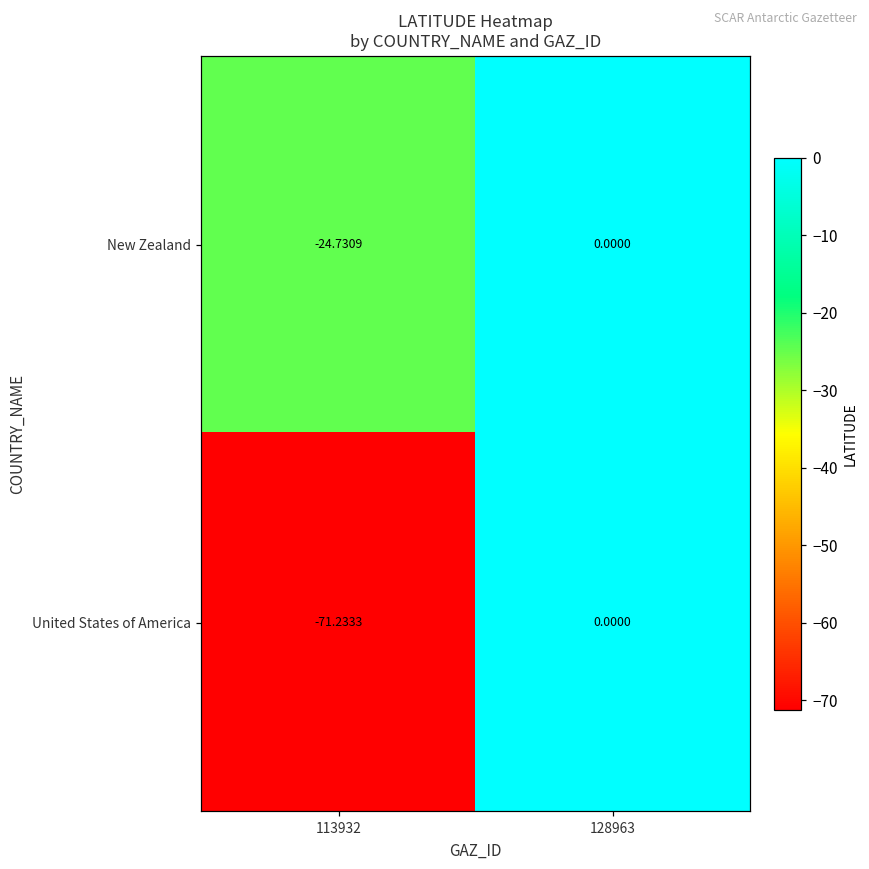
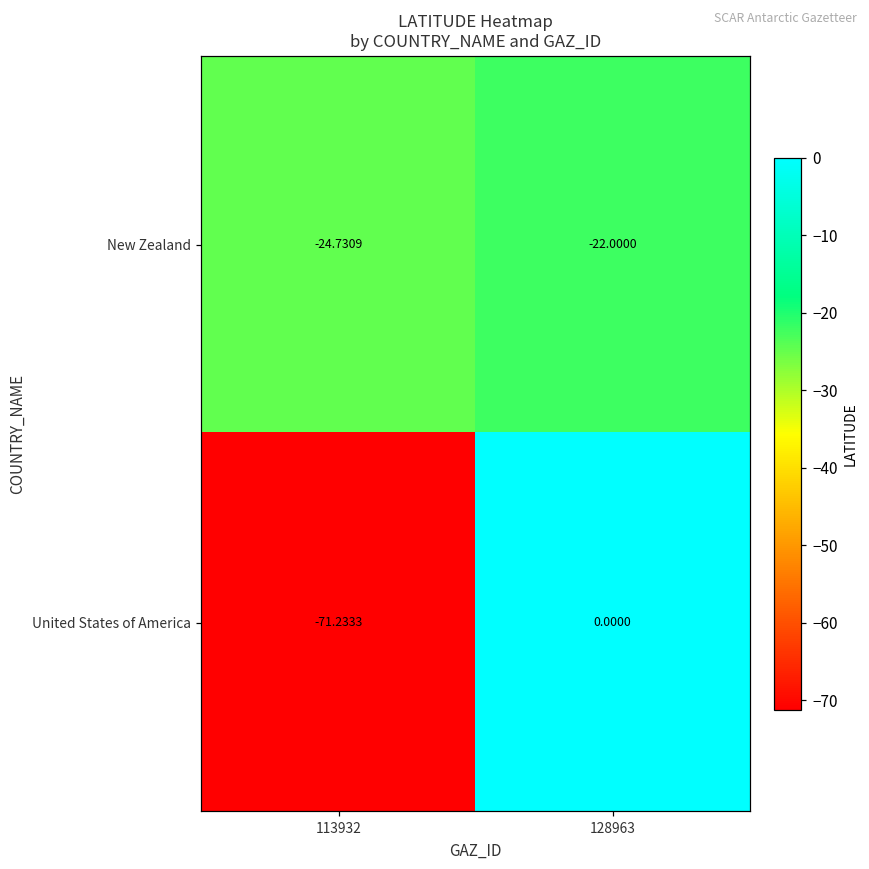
New Zealand, 128963: 0.0000 -> -22.0000
